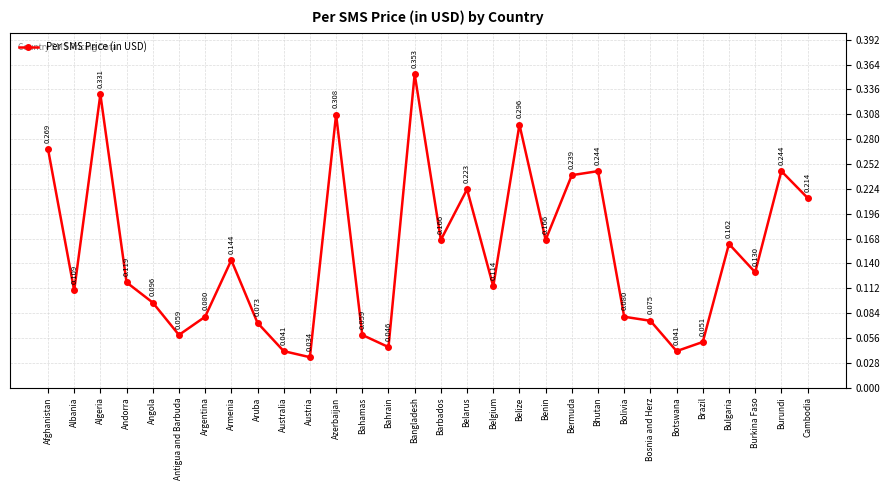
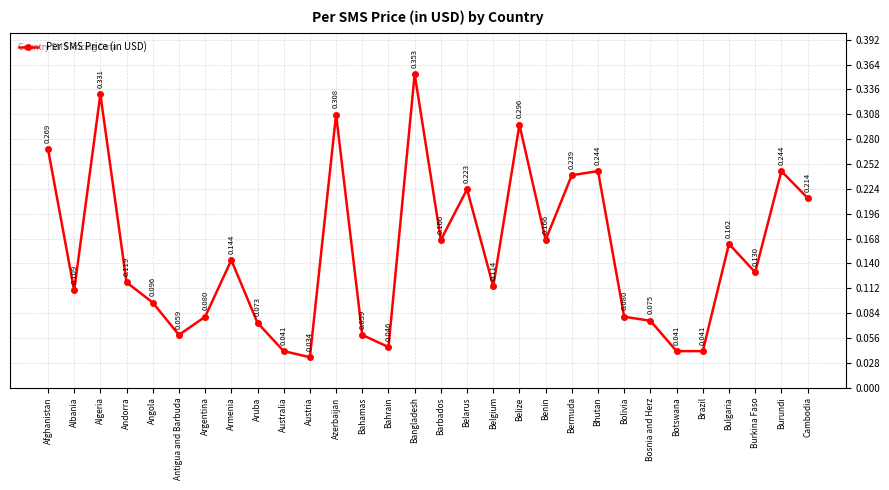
Brazil: 0.051 -> 0.041
